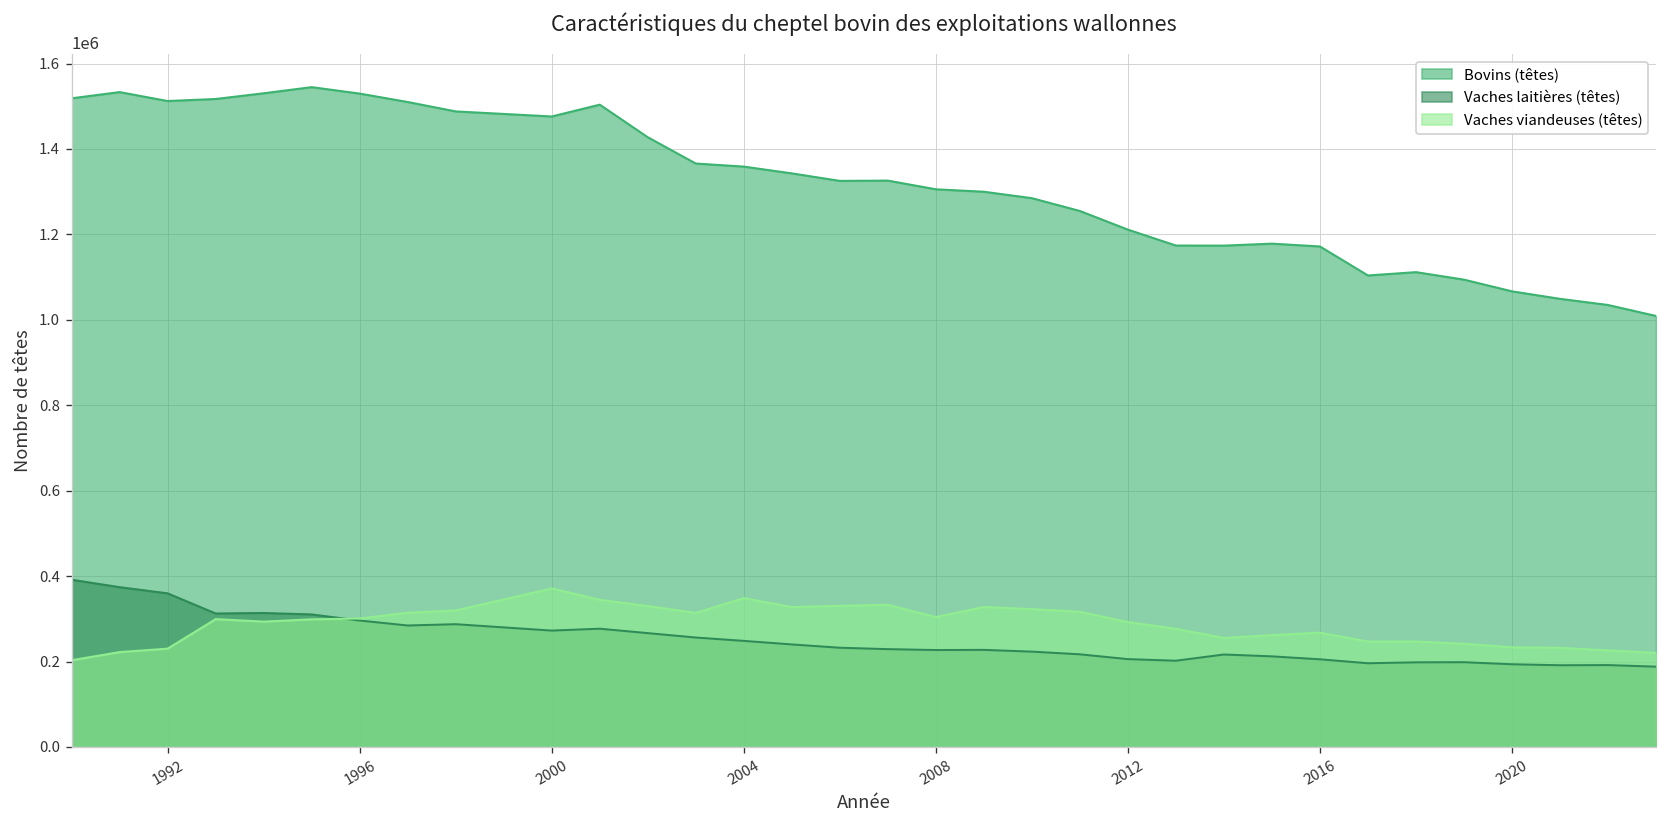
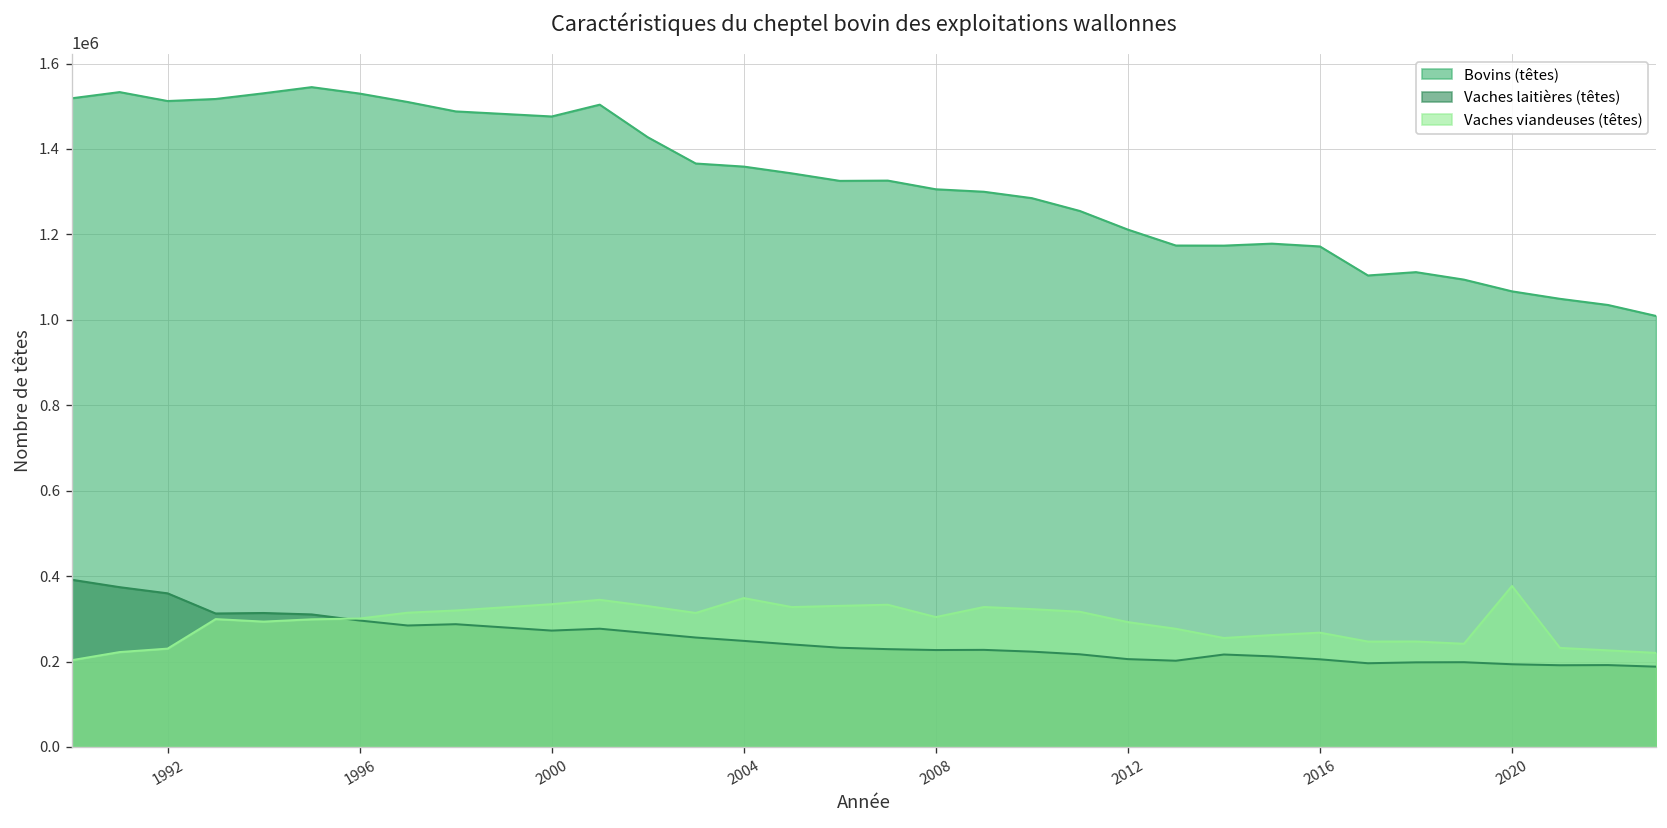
Vaches viandeuses (têtes), 2000: 370000 -> 330000
Vaches viandeuses (têtes), 2020: 230000 -> 380000
